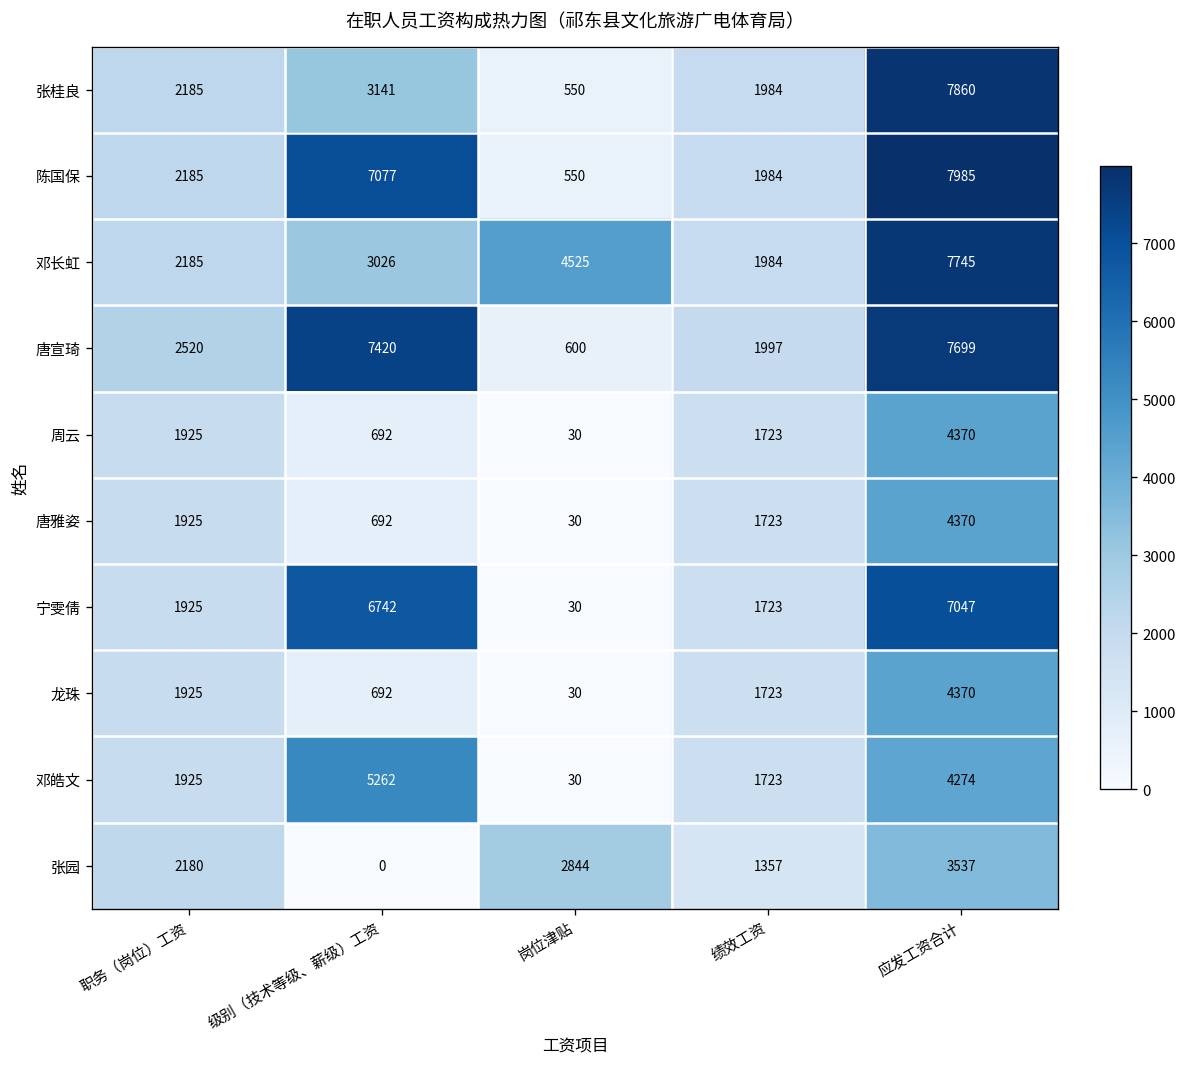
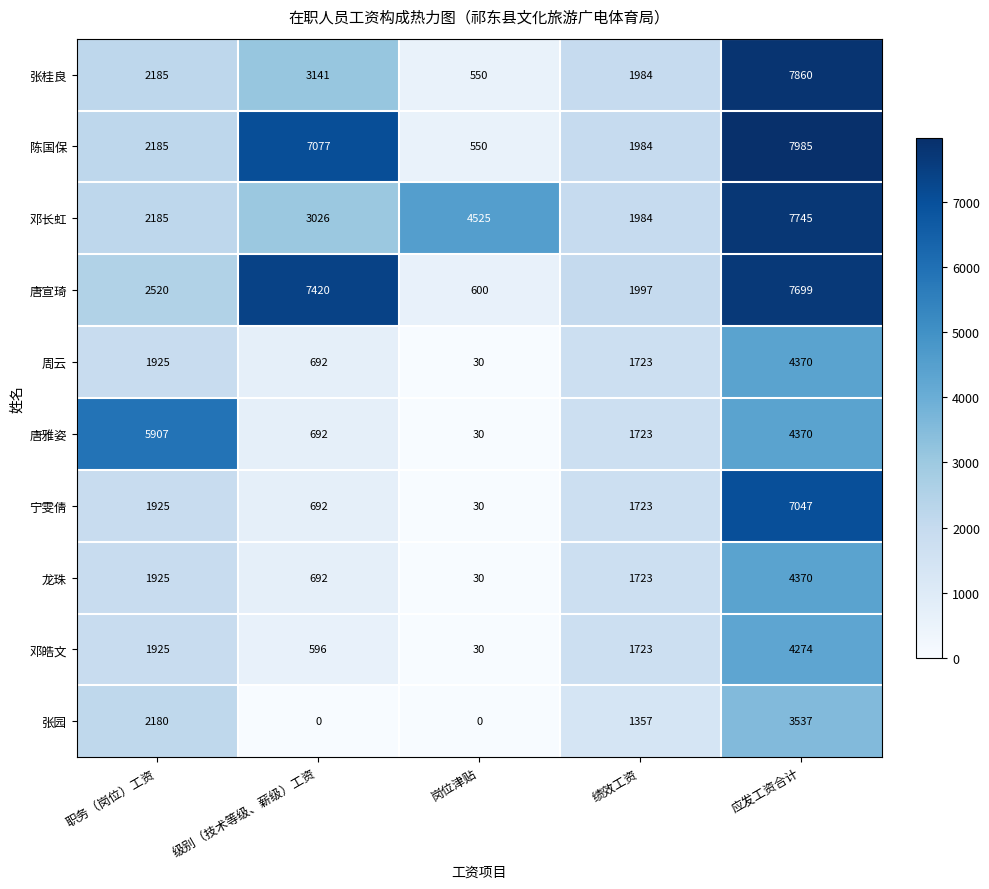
唐雅姿, 职务（岗位）工资: 1925 -> 5907
宁雯倩, 级别（技术等级、薪级）工资: 6742 -> 692
邓皓文, 级别（技术等级、薪级）工资: 5262 -> 596
张园, 岗位津贴: 2844 -> 0
